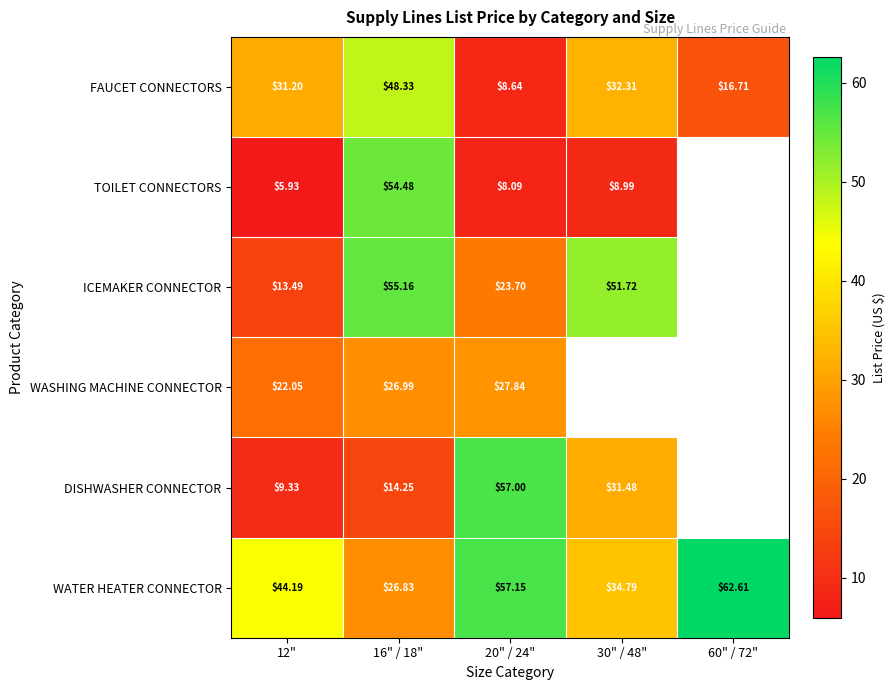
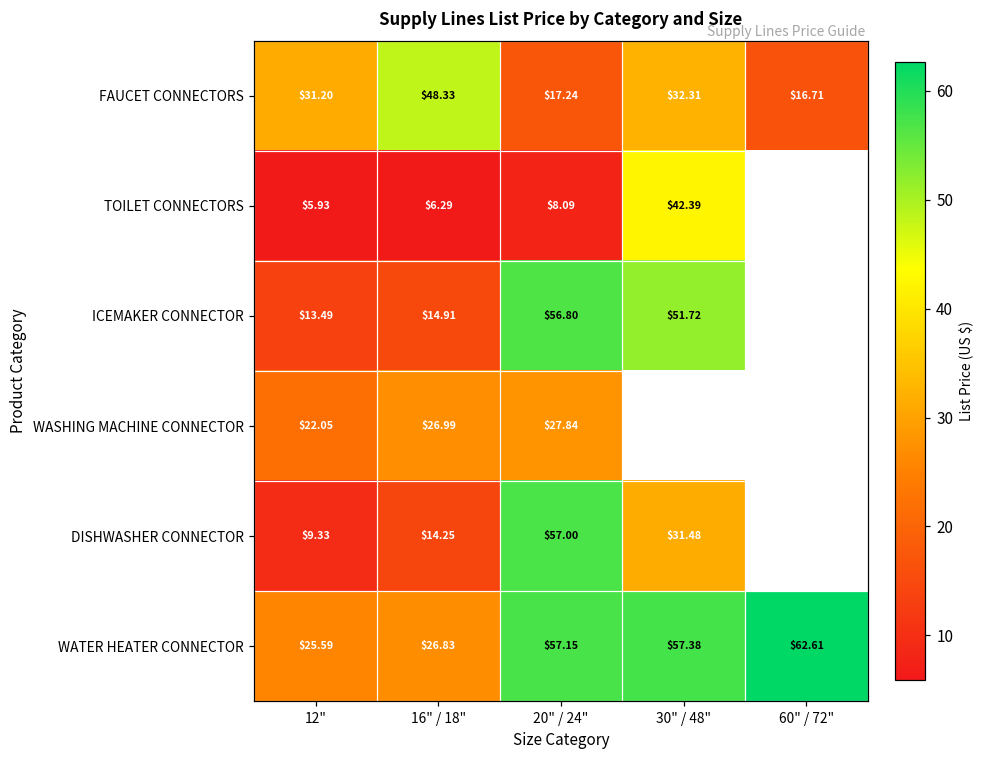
FAUCET CONNECTORS, 20" / 24": $8.64 -> $17.24
TOILET CONNECTORS, 16" / 18": $54.48 -> $6.29
TOILET CONNECTORS, 30" / 48": $8.99 -> $42.39
ICEMAKER CONNECTOR, 16" / 18": $55.16 -> $14.91
ICEMAKER CONNECTOR, 20" / 24": $23.70 -> $56.80
WATER HEATER CONNECTOR, 12": $44.19 -> $25.59
WATER HEATER CONNECTOR, 30" / 48": $34.79 -> $57.38
